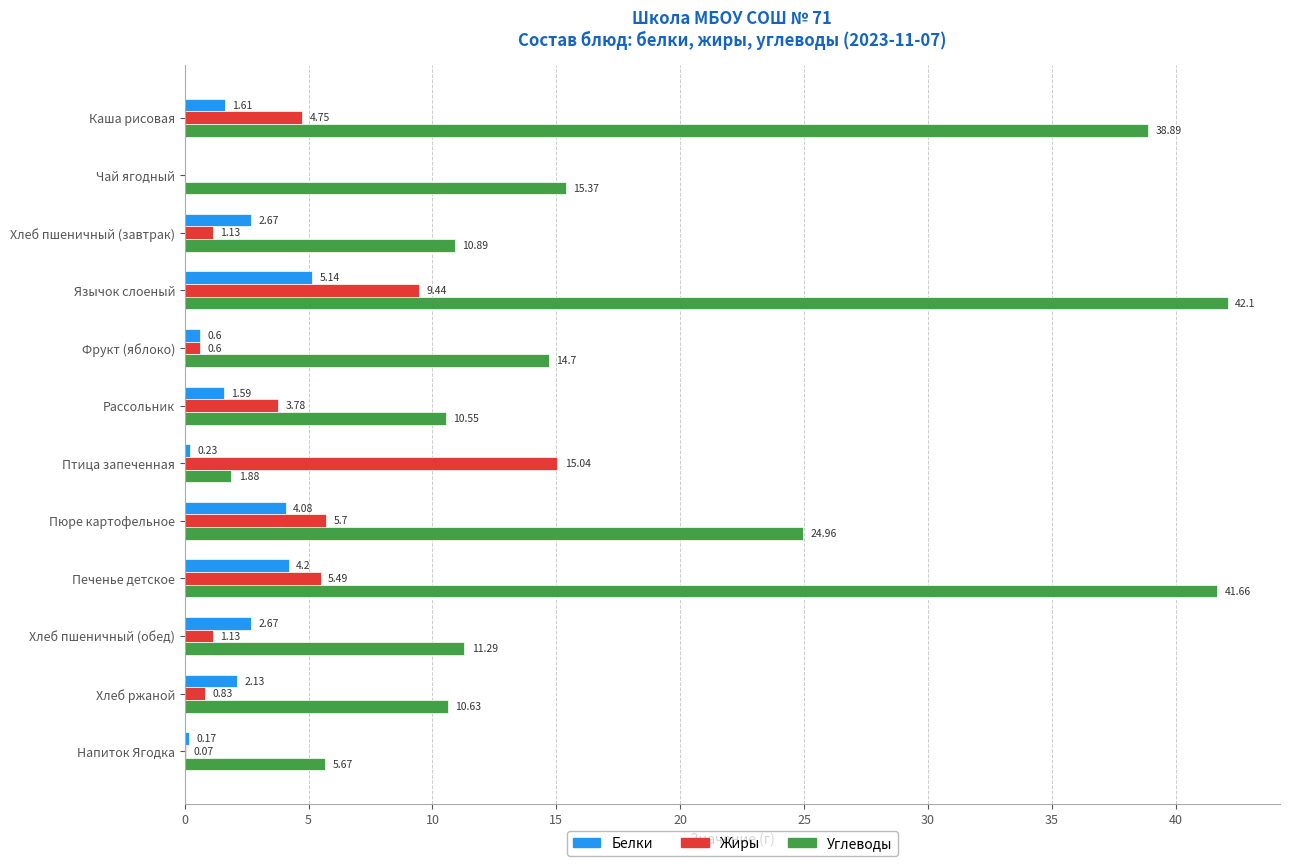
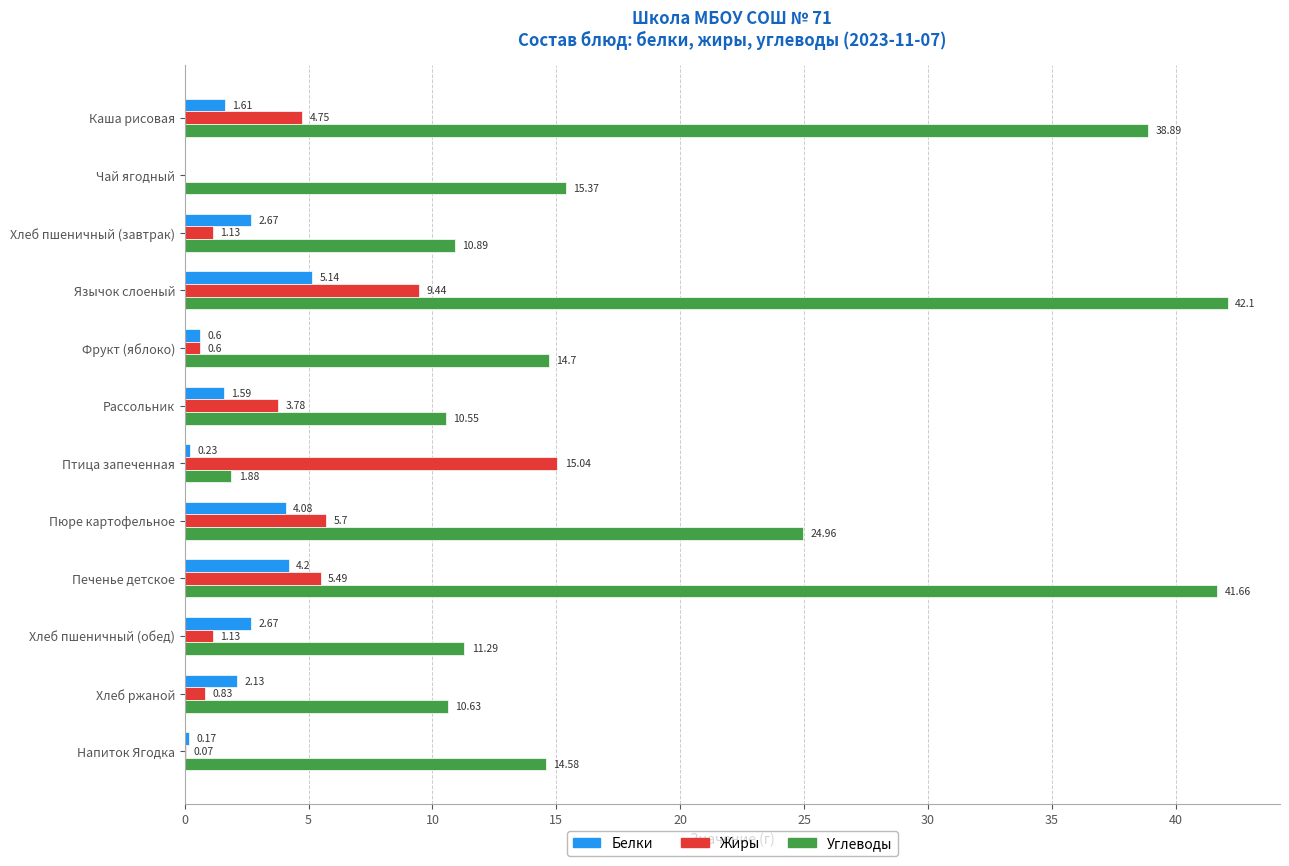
Углеводы, Напиток Ягодка: 5.67 -> 14.58
